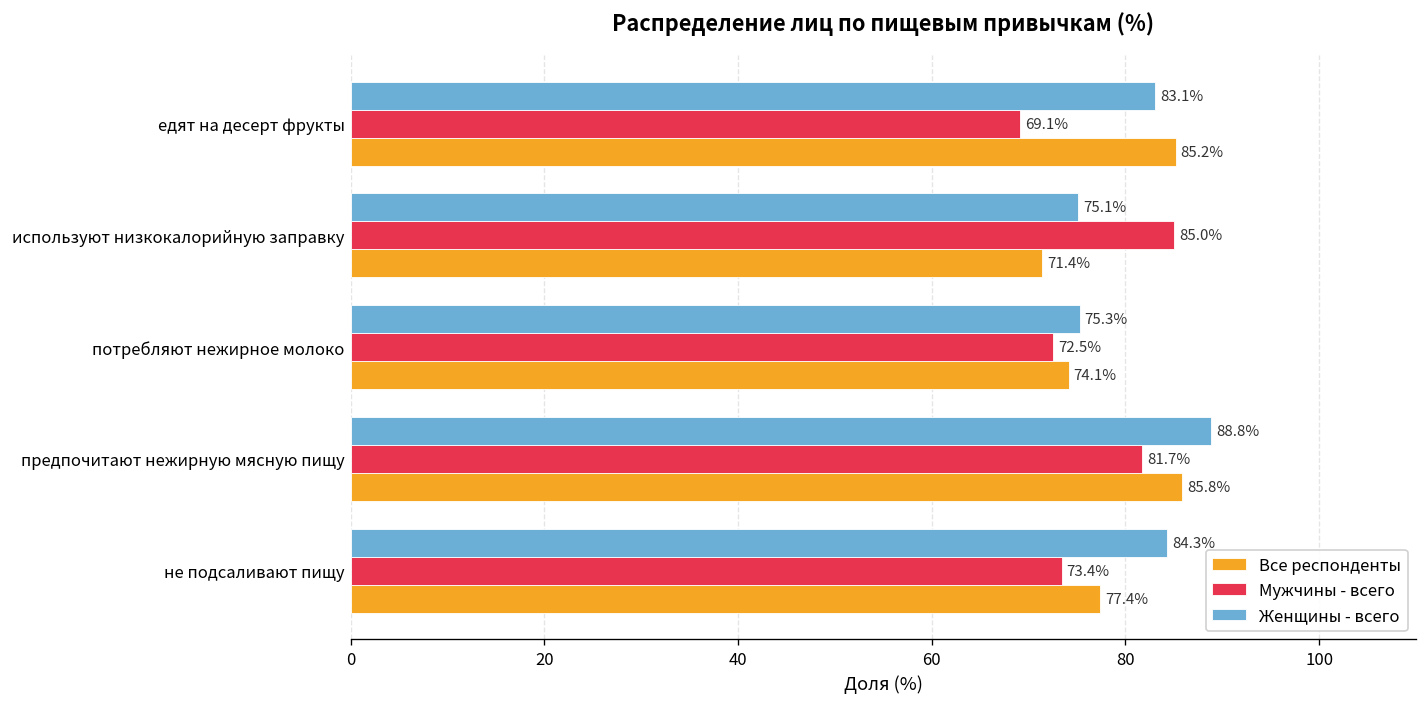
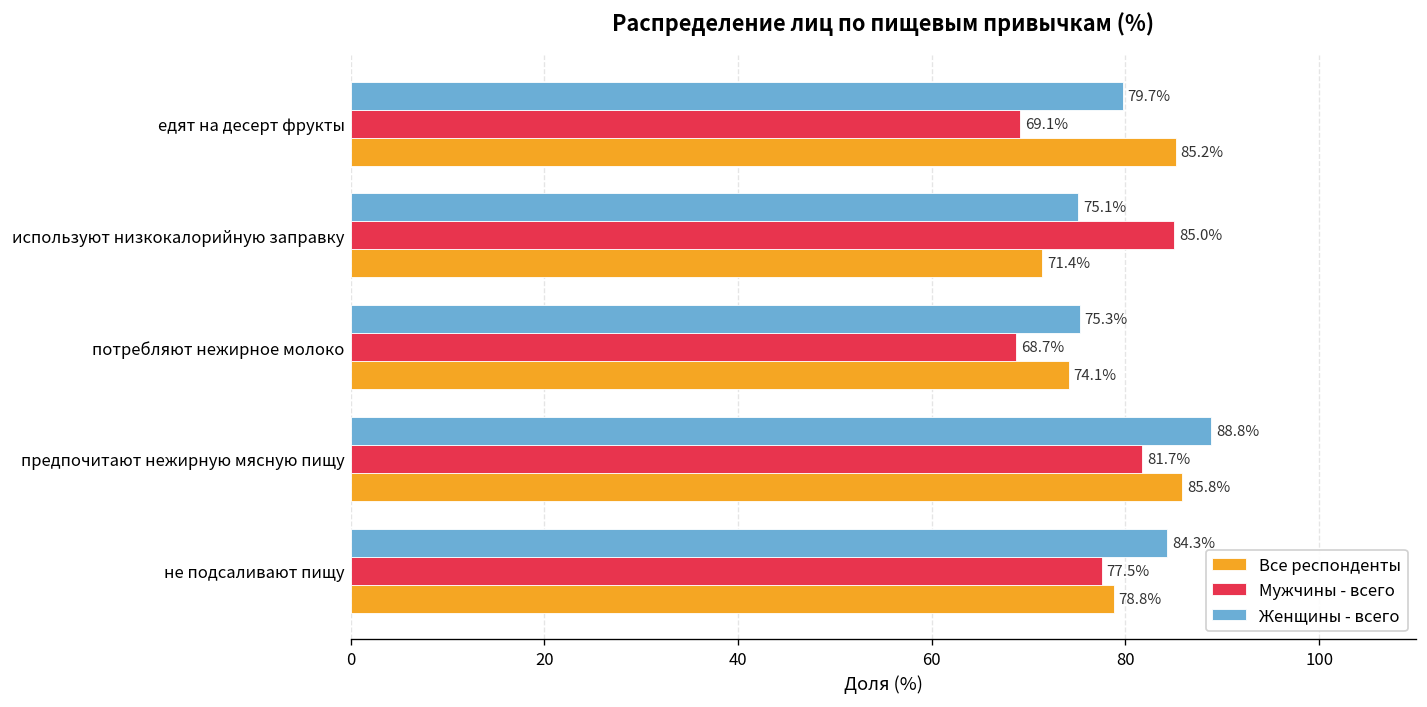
Женщины - всего, едят на десерт фрукты: 83.1% -> 79.7%
Мужчины - всего, потребляют нежирное молоко: 72.5% -> 68.7%
Мужчины - всего, не подсаливают пищу: 73.4% -> 77.5%
Все респонденты, не подсаливают пищу: 77.4% -> 78.8%
